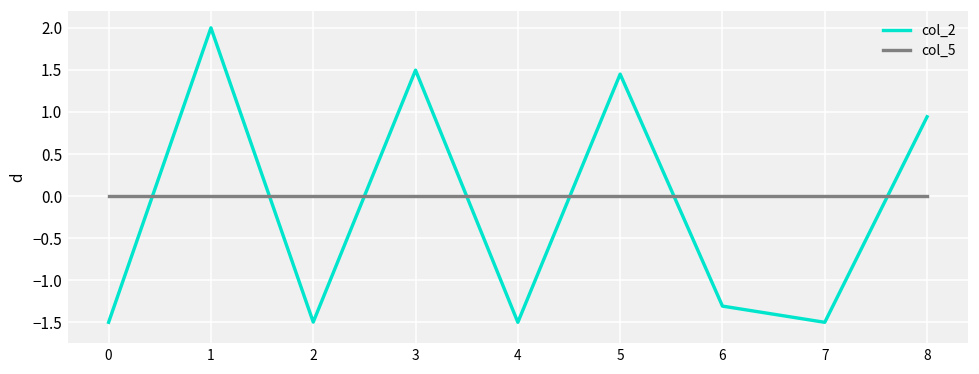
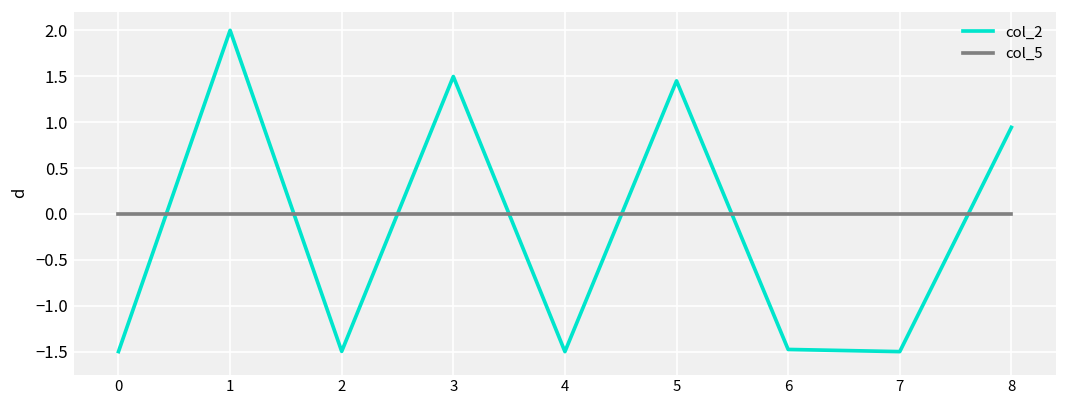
col_2, 6: -1.3 -> -1.5
